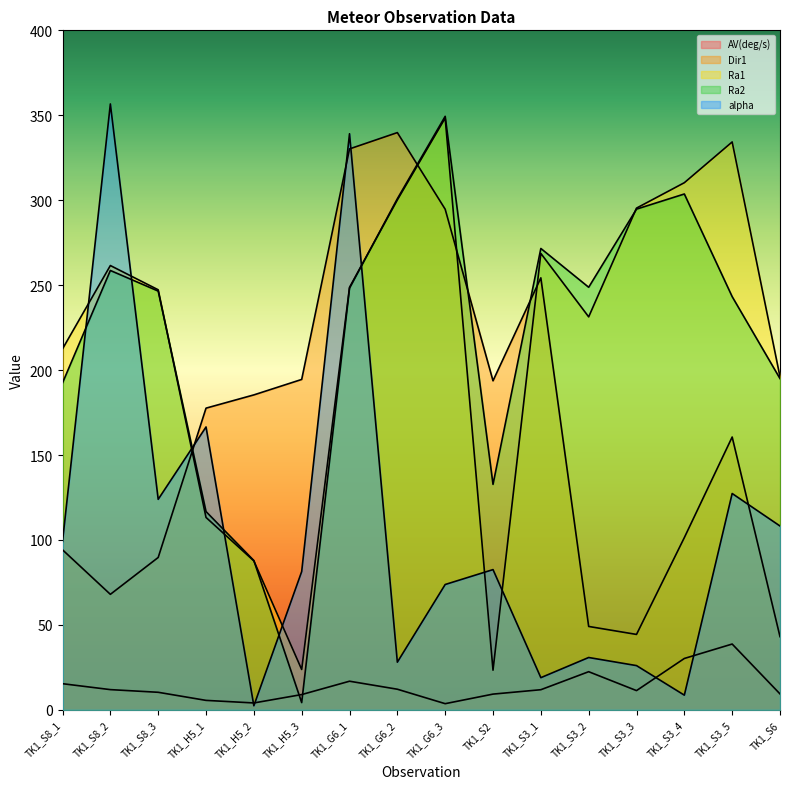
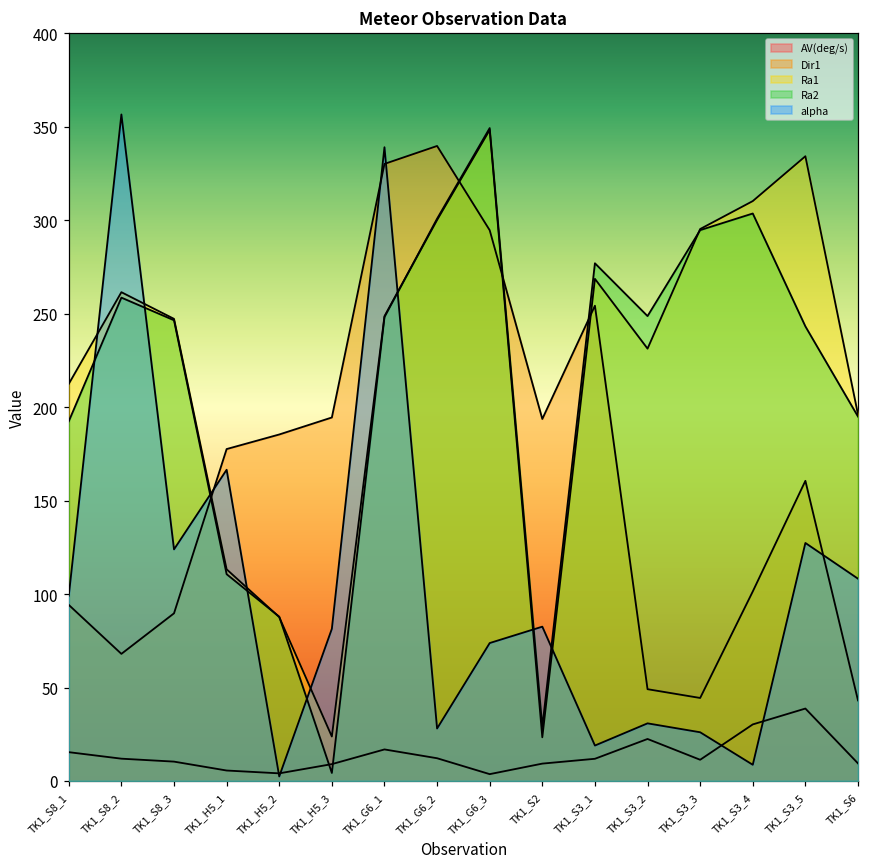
Ra2, TK1_H5_1: 117 -> 111
Ra2, TK1_S2: 133 -> 29
Ra2, TK1_S3_1: 272 -> 277
